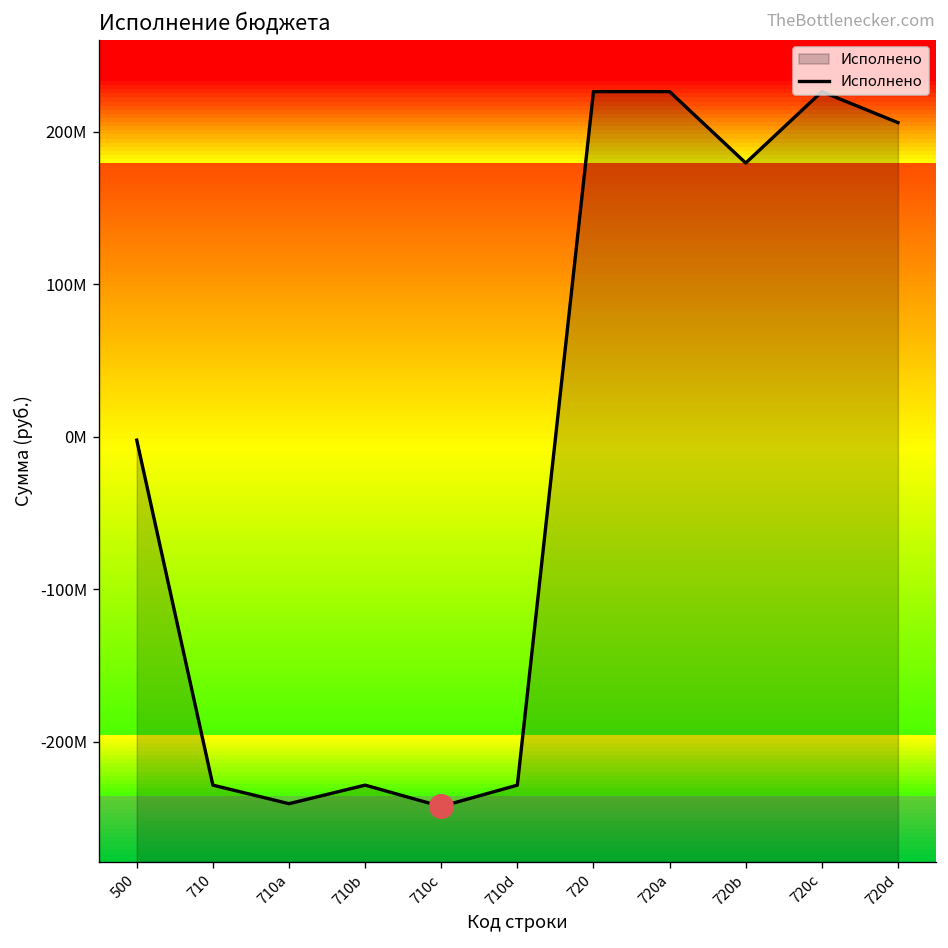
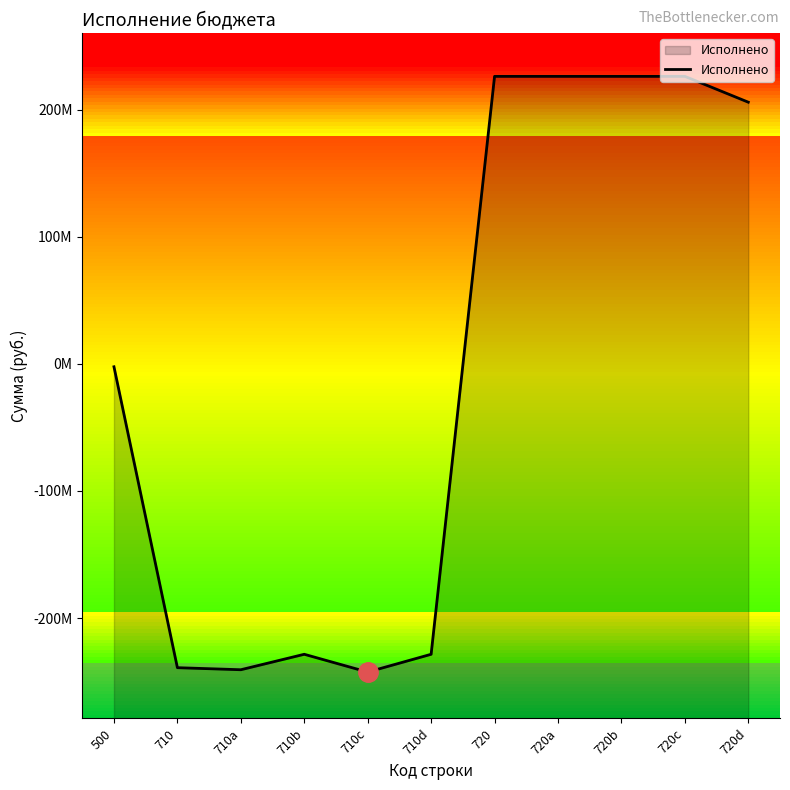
Исполнено, 710: -229000000 -> -239000000
Исполнено, 720b: 179000000 -> 226000000
